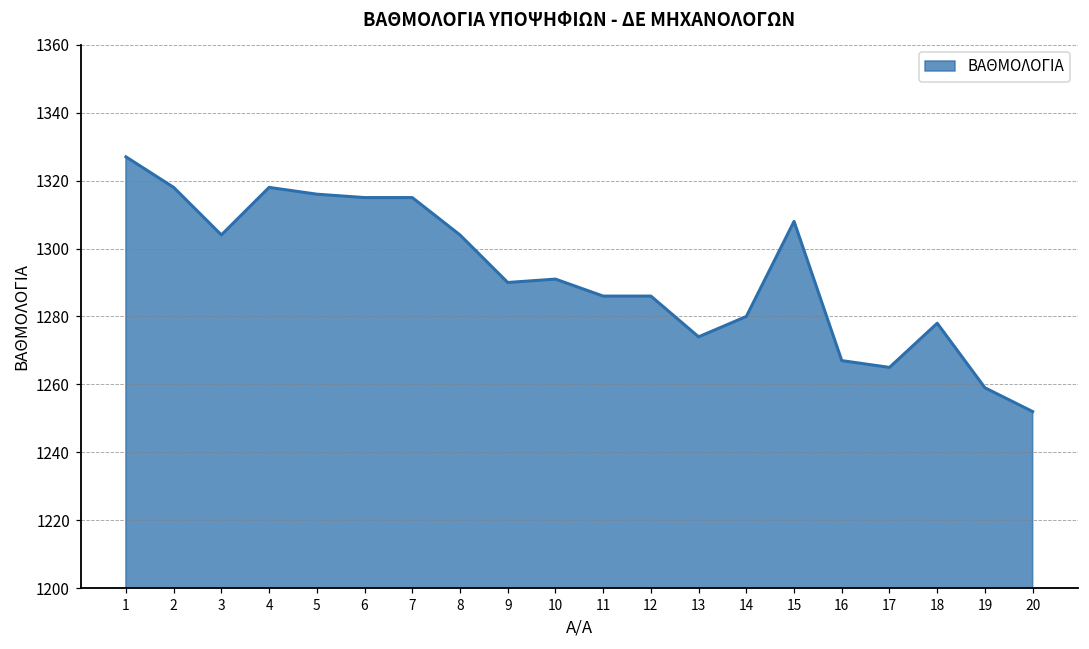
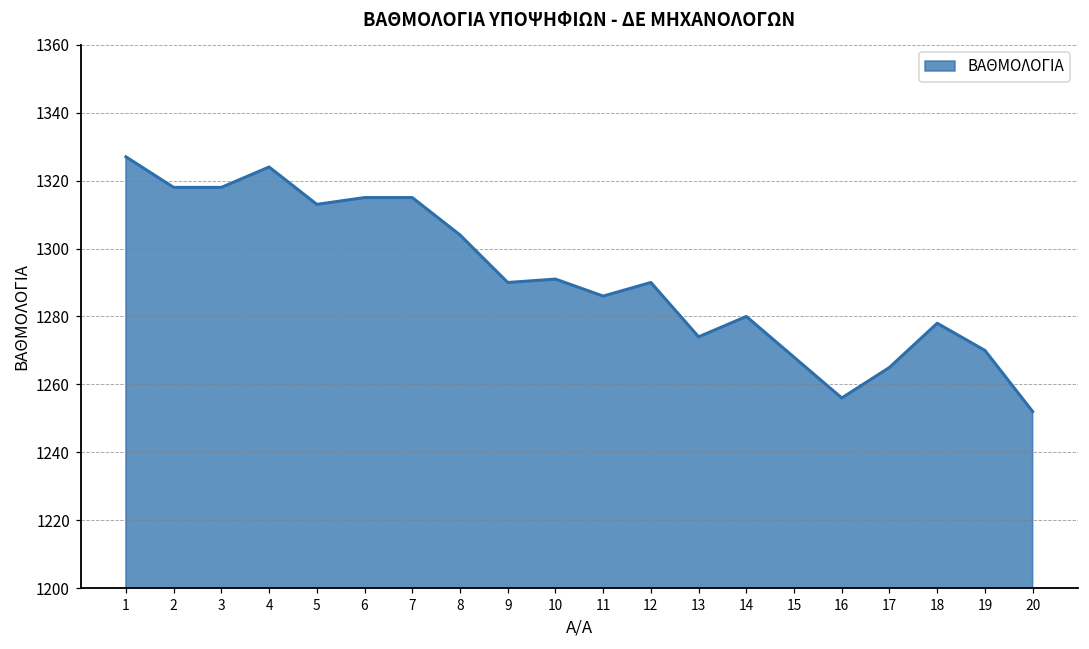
3: 1304 -> 1318
4: 1318 -> 1324
5: 1316 -> 1313
12: 1286 -> 1290
15: 1308 -> 1268
16: 1267 -> 1256
19: 1259 -> 1270
